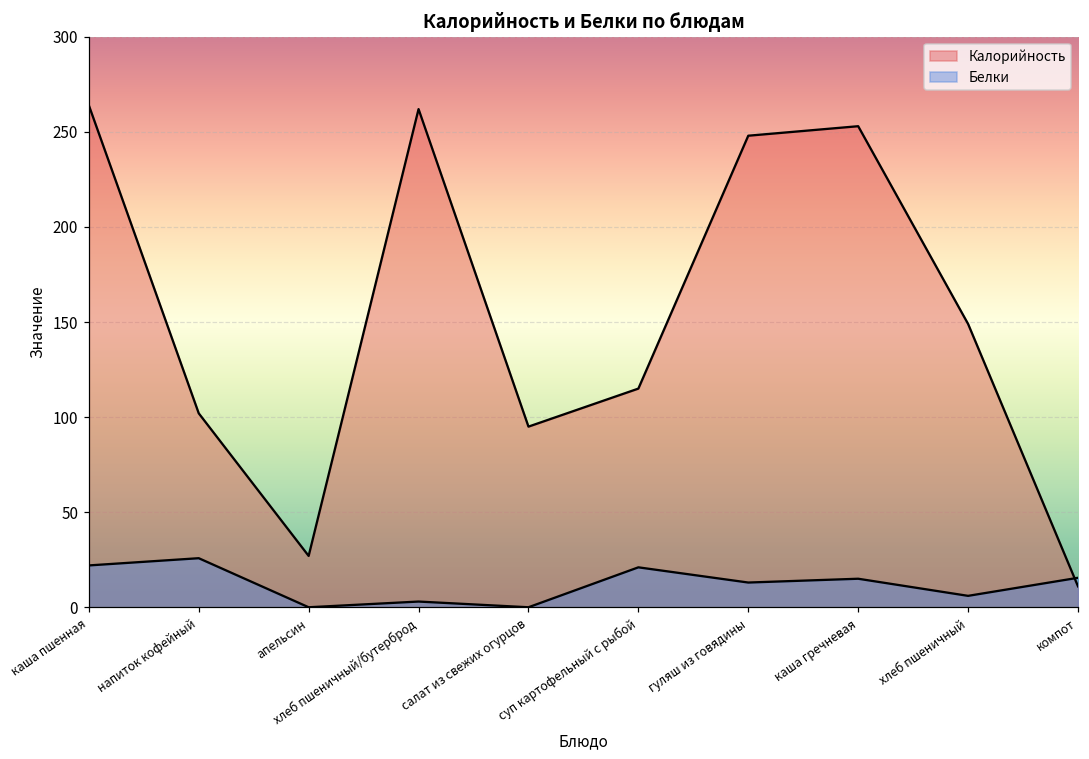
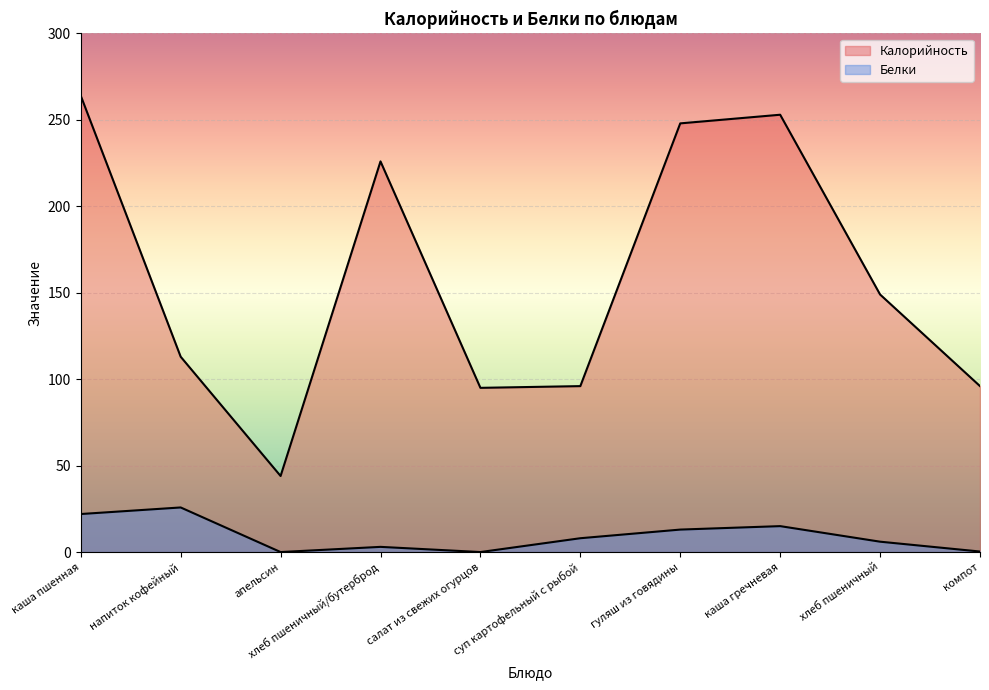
Калорийность, напиток кофейный: 102 -> 113
Калорийность, апельсин: 27 -> 44
Калорийность, хлеб пшеничный/бутерброд: 262 -> 226
Калорийность, суп картофельный с рыбой: 115 -> 96
Белки, суп картофельный с рыбой: 21 -> 8
Калорийность, компот: 11 -> 96
Белки, компот: 16 -> 0
